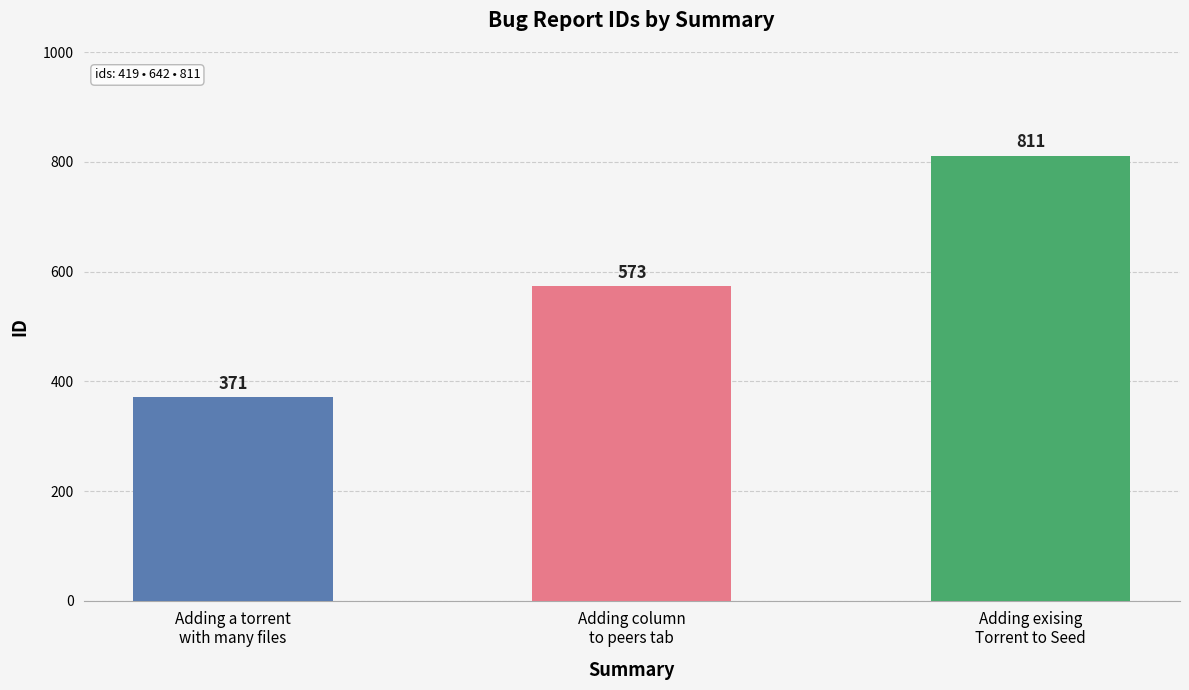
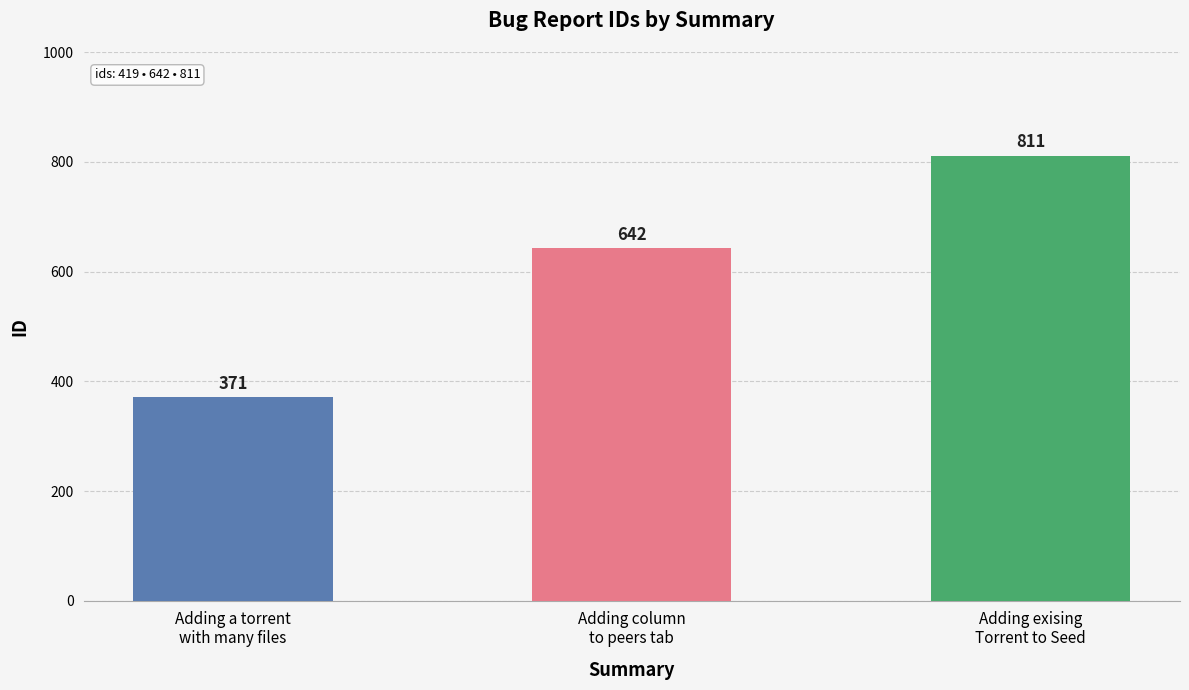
Adding column to peers tab: 573 -> 642
